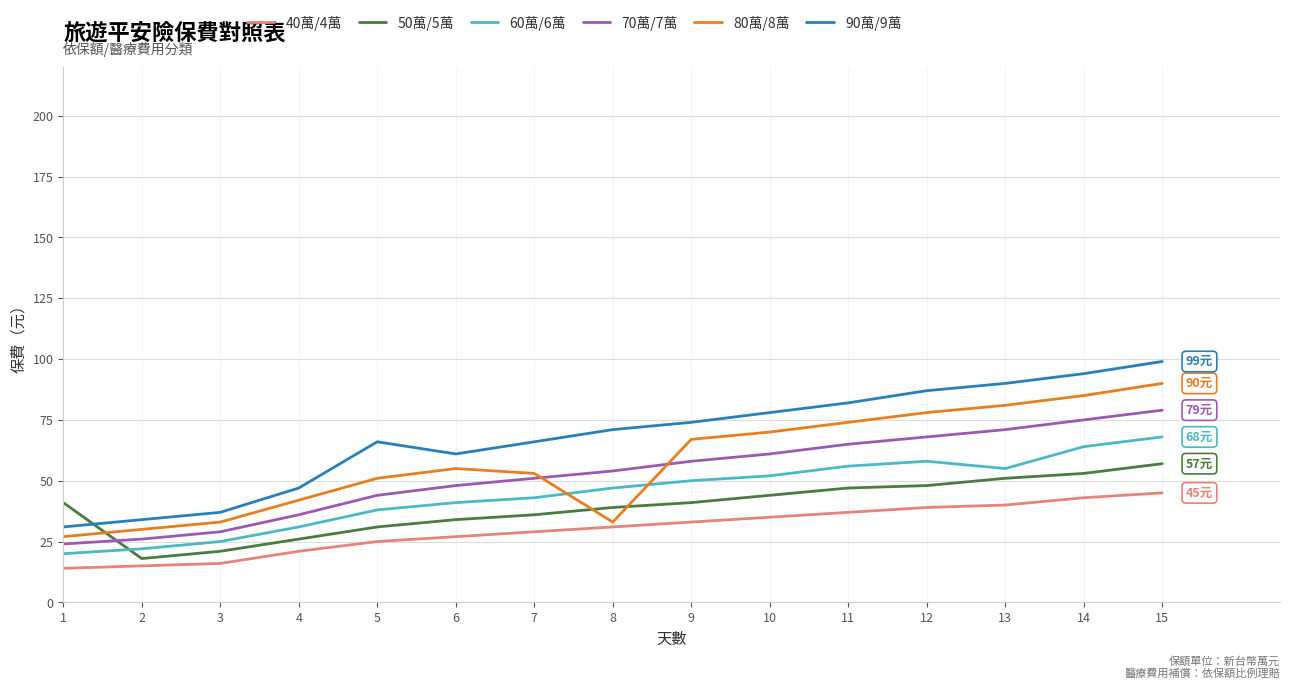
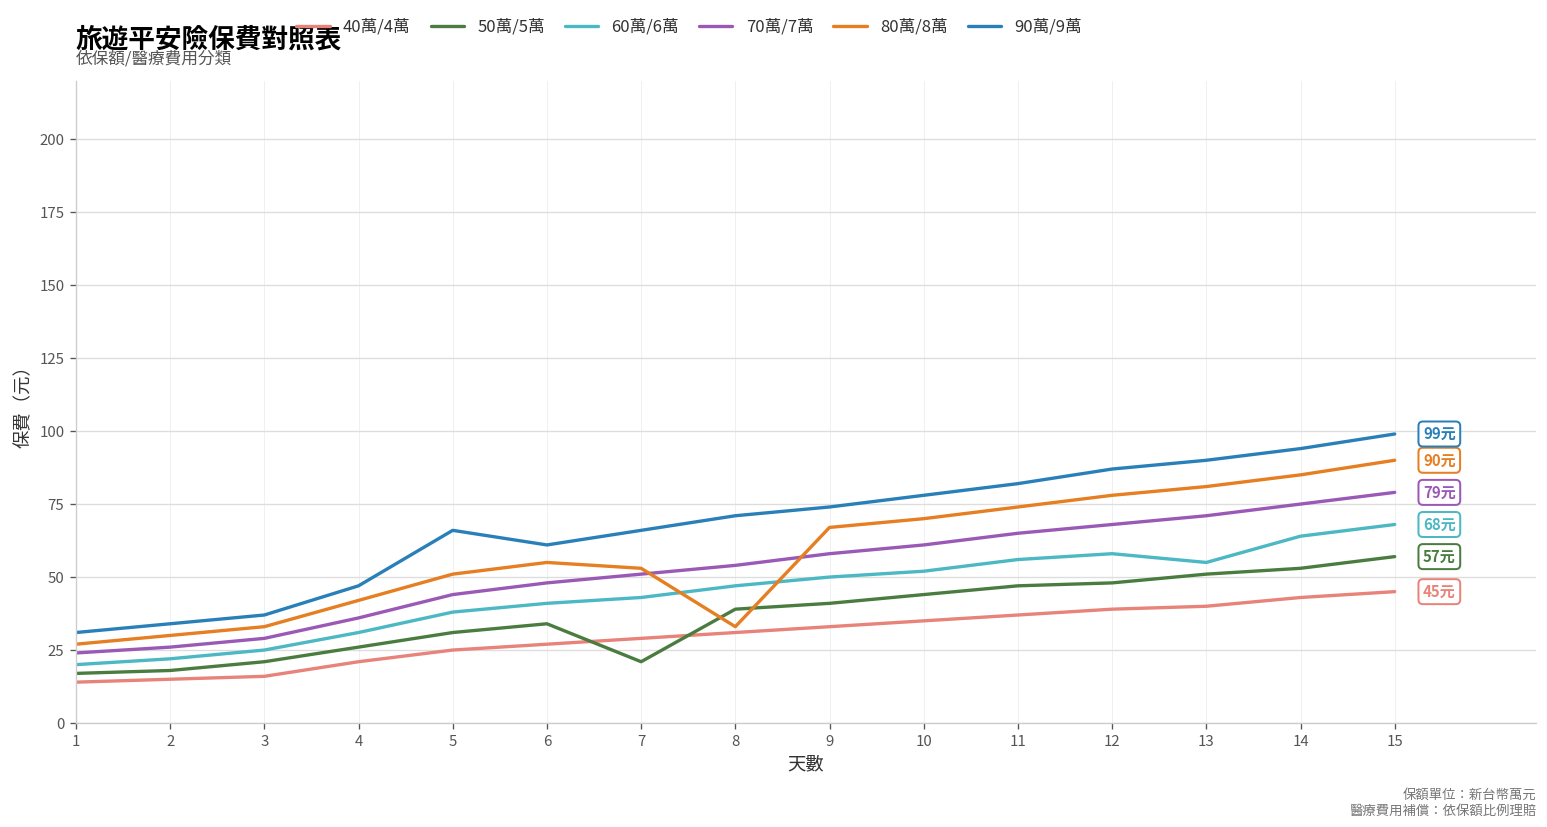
50萬/5萬, 1: 41 -> 17
50萬/5萬, 7: 36 -> 21
